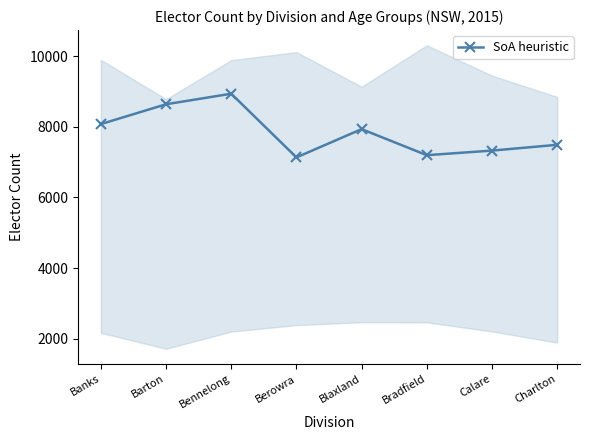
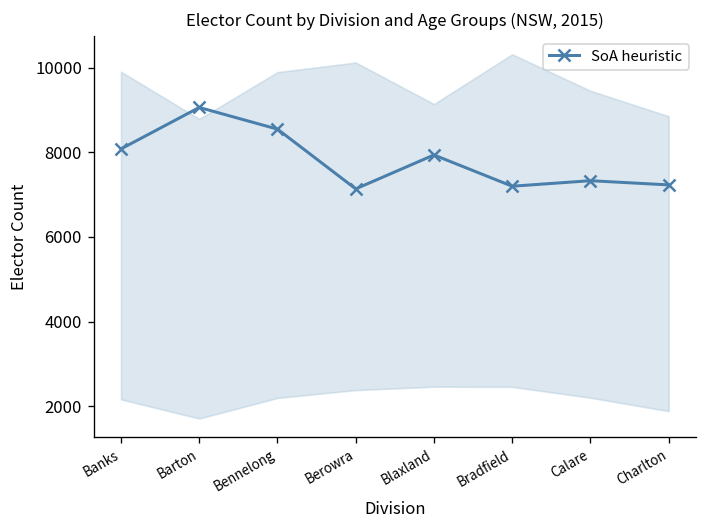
SoA heuristic, Barton: 8600 -> 9100
SoA heuristic, Bennelong: 8900 -> 8500
SoA heuristic, Charlton: 7500 -> 7200
